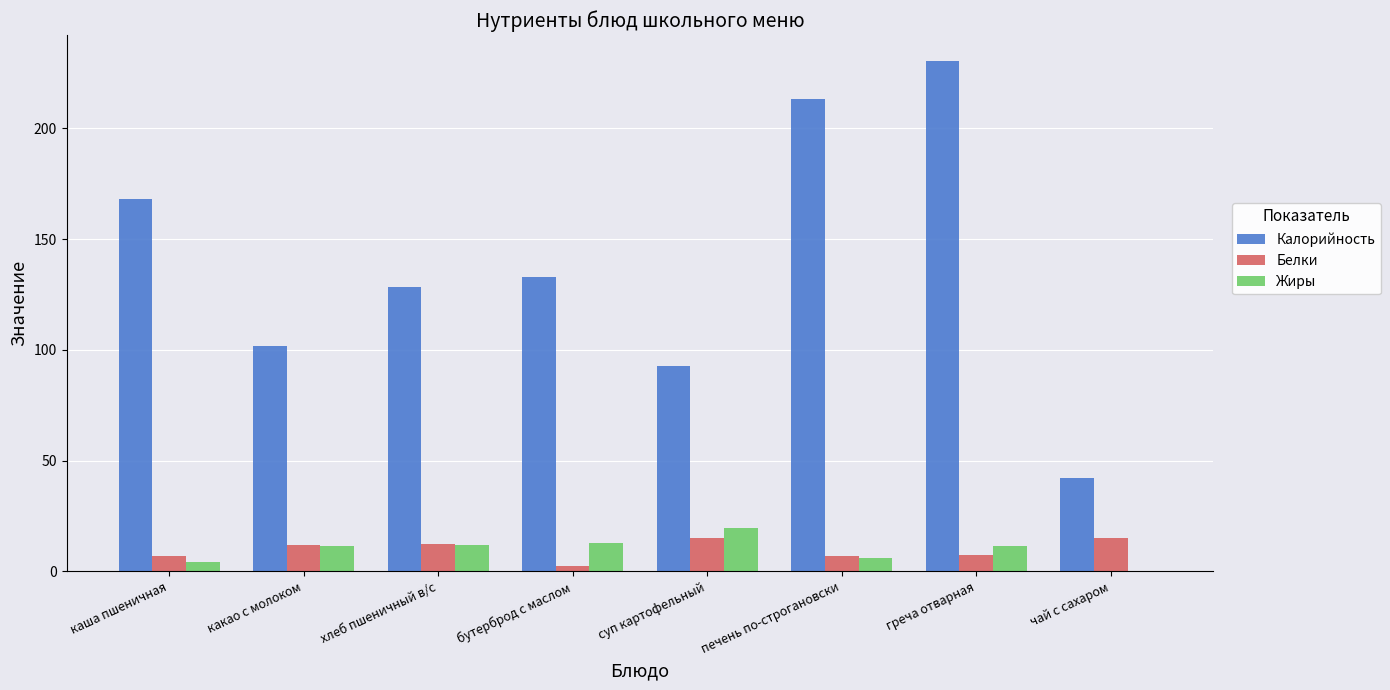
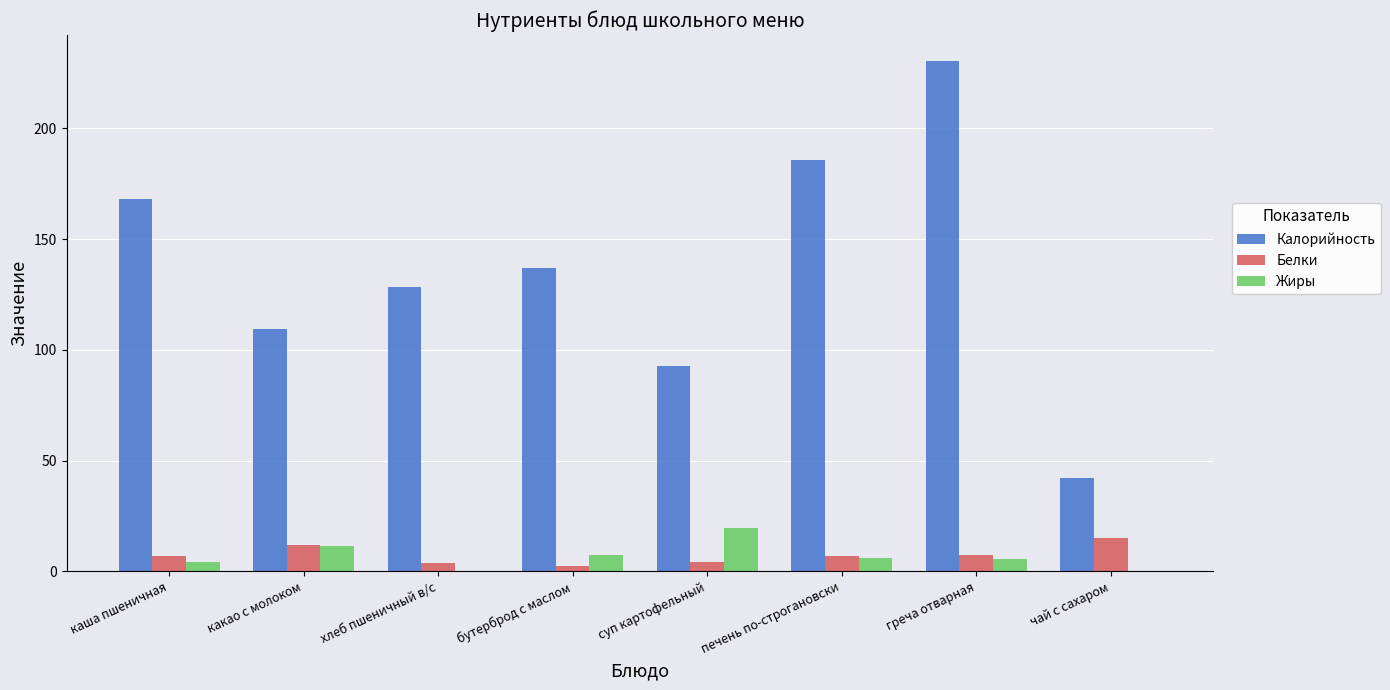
Калорийность, какао с молоком: 102 -> 110
Белки, хлеб пшеничный в/с: 12 -> 4
Жиры, хлеб пшеничный в/с: 12 -> 0
Калорийность, бутерброд с маслом: 133 -> 137
Жиры, бутерброд с маслом: 13 -> 8
Белки, суп картофельный: 15 -> 4
Калорийность, печень по-строгановски: 213 -> 186
Жиры, греча отварная: 11 -> 6
